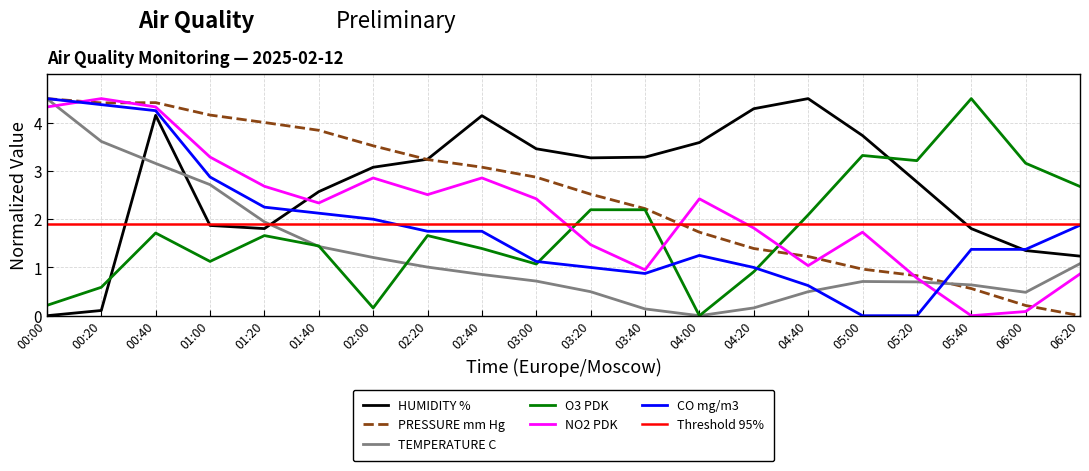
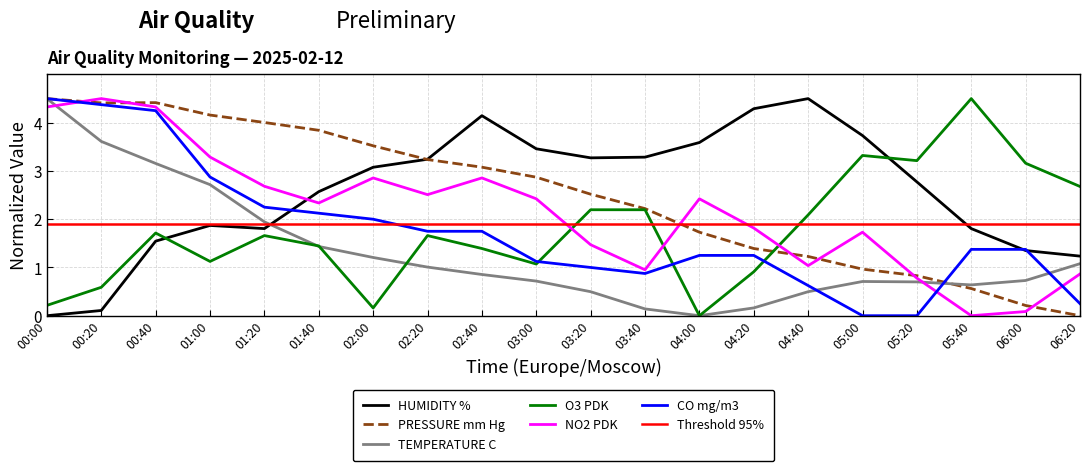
HUMIDITY %, 00:40: 4.2 -> 1.5
CO mg/m3, 04:20: 1.0 -> 1.3
TEMPERATURE C, 06:00: 0.5 -> 0.7
CO mg/m3, 06:20: 1.9 -> 0.3
